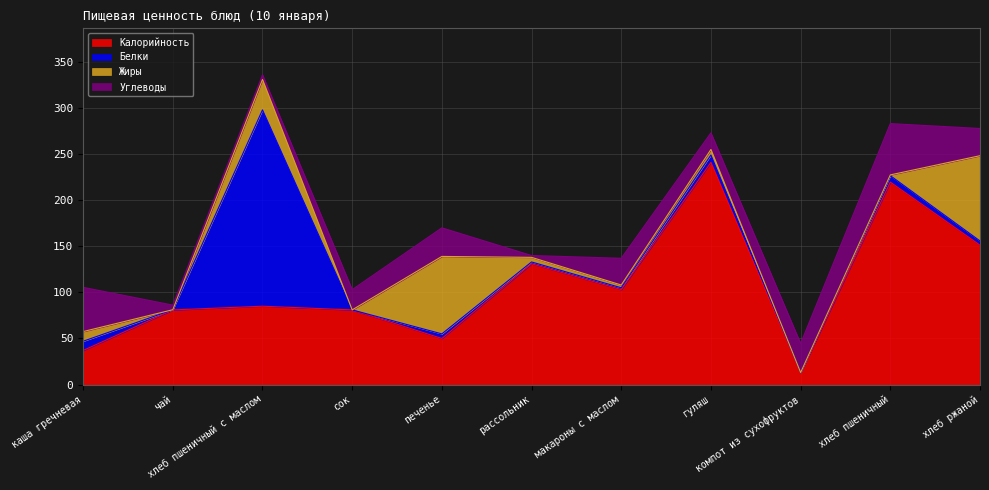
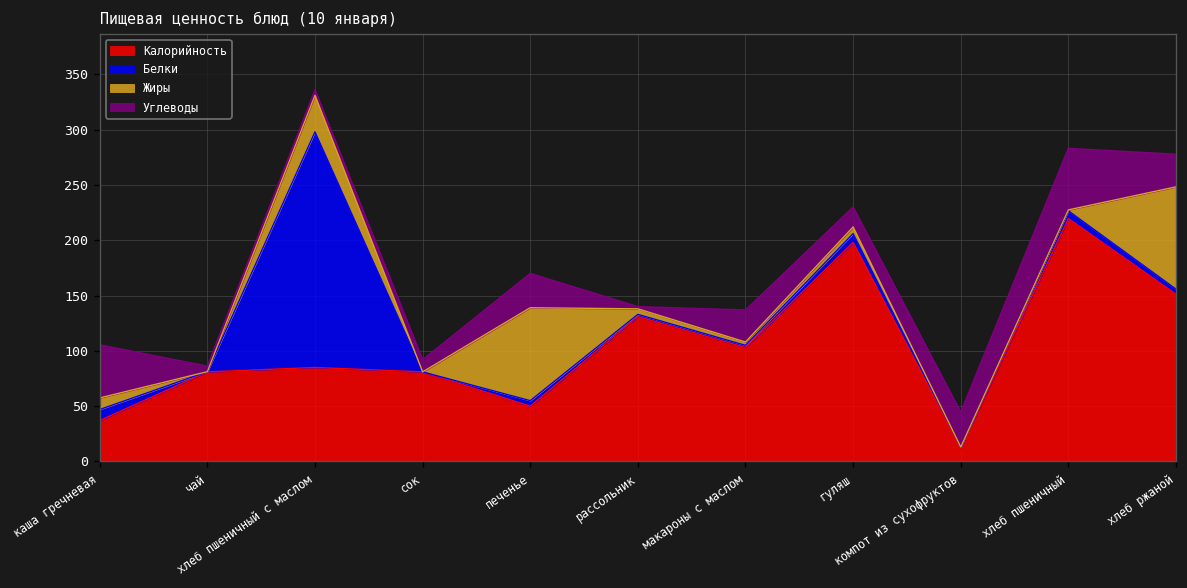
Углеводы, сок: 20 -> 10
Калорийность, гуляш: 240 -> 200
